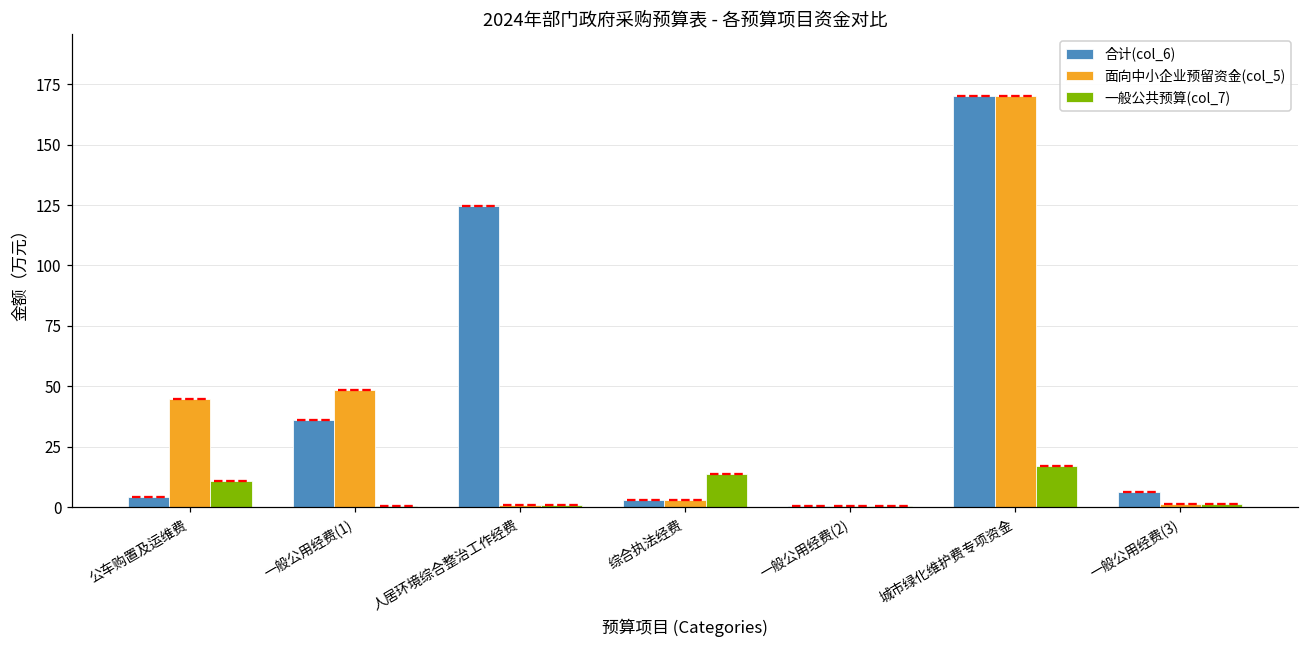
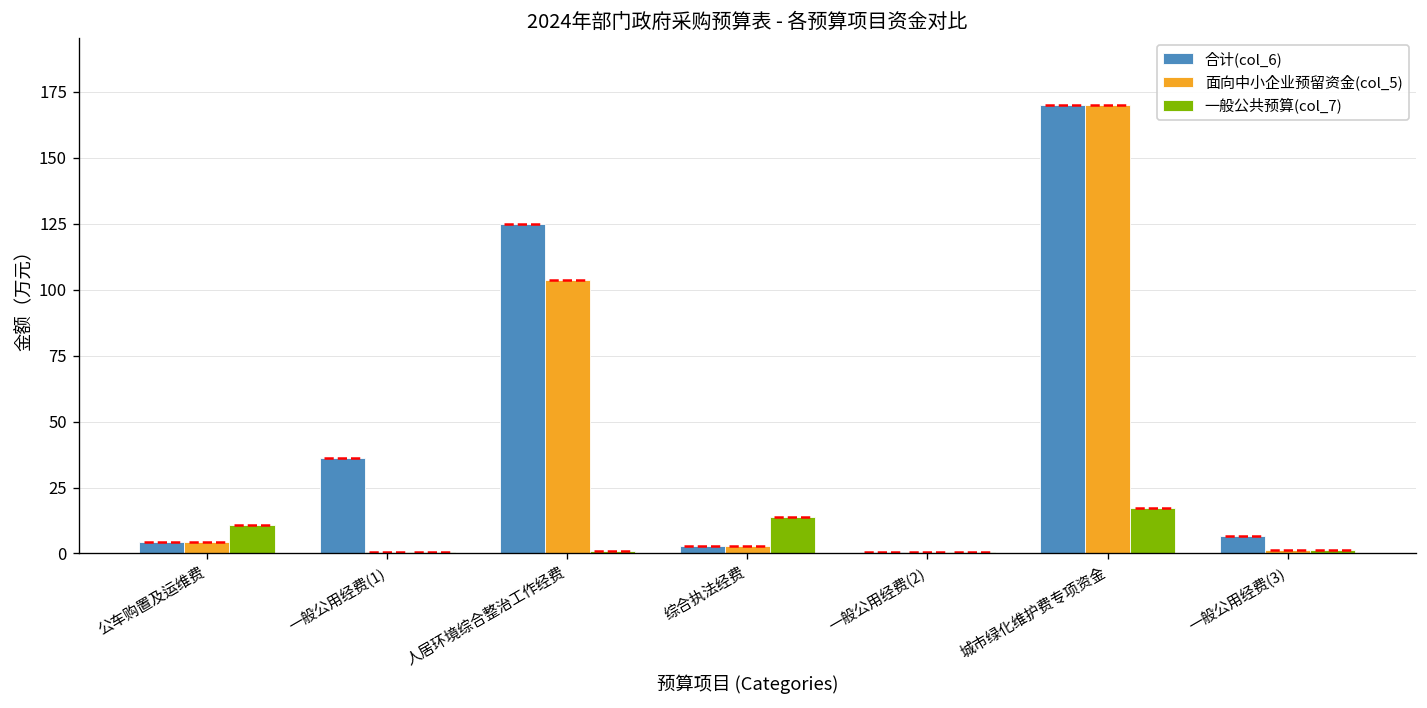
面向中小企业预留资金(col_5), 公车购置及运维费: 45 -> 4
面向中小企业预留资金(col_5), 一般公用经费(1): 48 -> 1
面向中小企业预留资金(col_5), 人居环境综合整治工作经费: 1 -> 104
